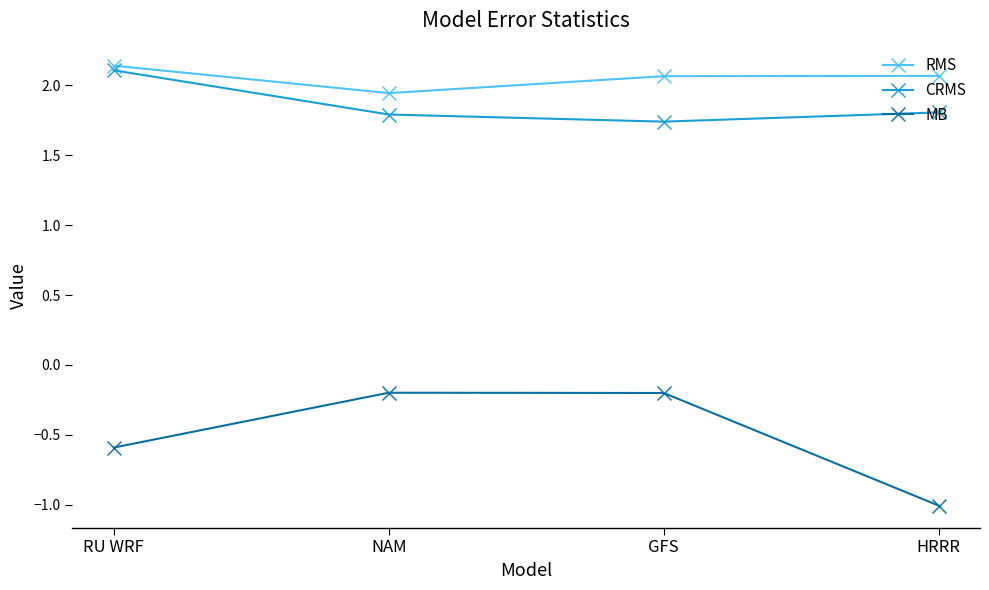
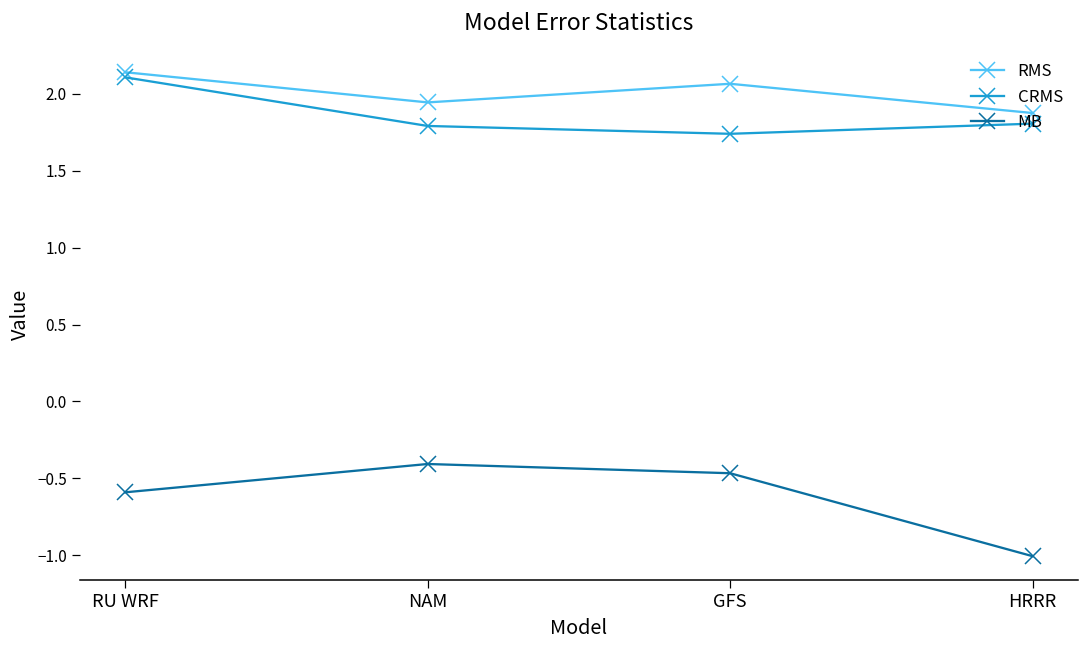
MB, NAM: -0.20 -> -0.41
MB, GFS: -0.20 -> -0.47
RMS, HRRR: 2.07 -> 1.87
